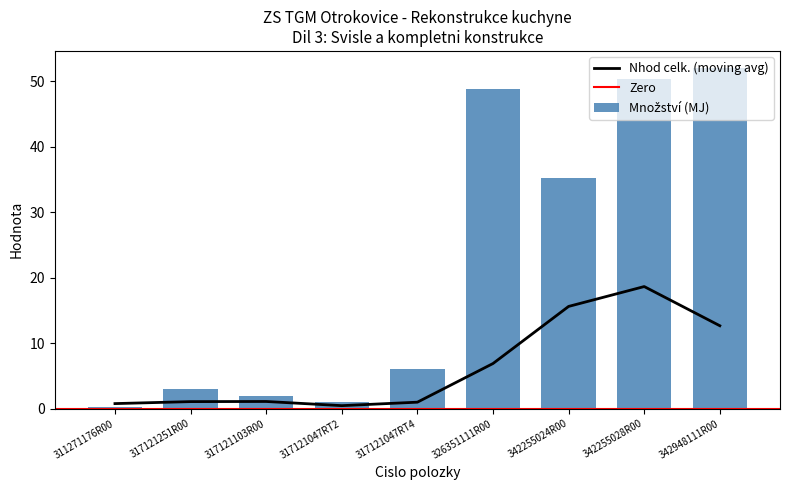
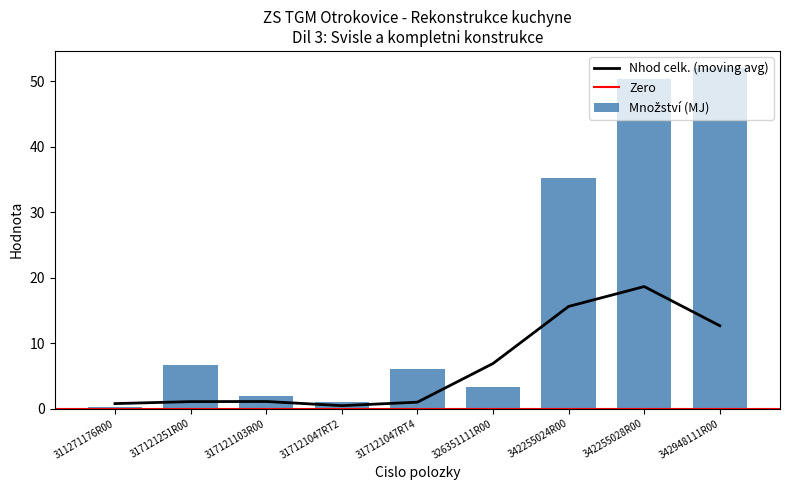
Množství (MJ), 317121251R00: 3 -> 7
Množství (MJ), 326351111R00: 49 -> 3
